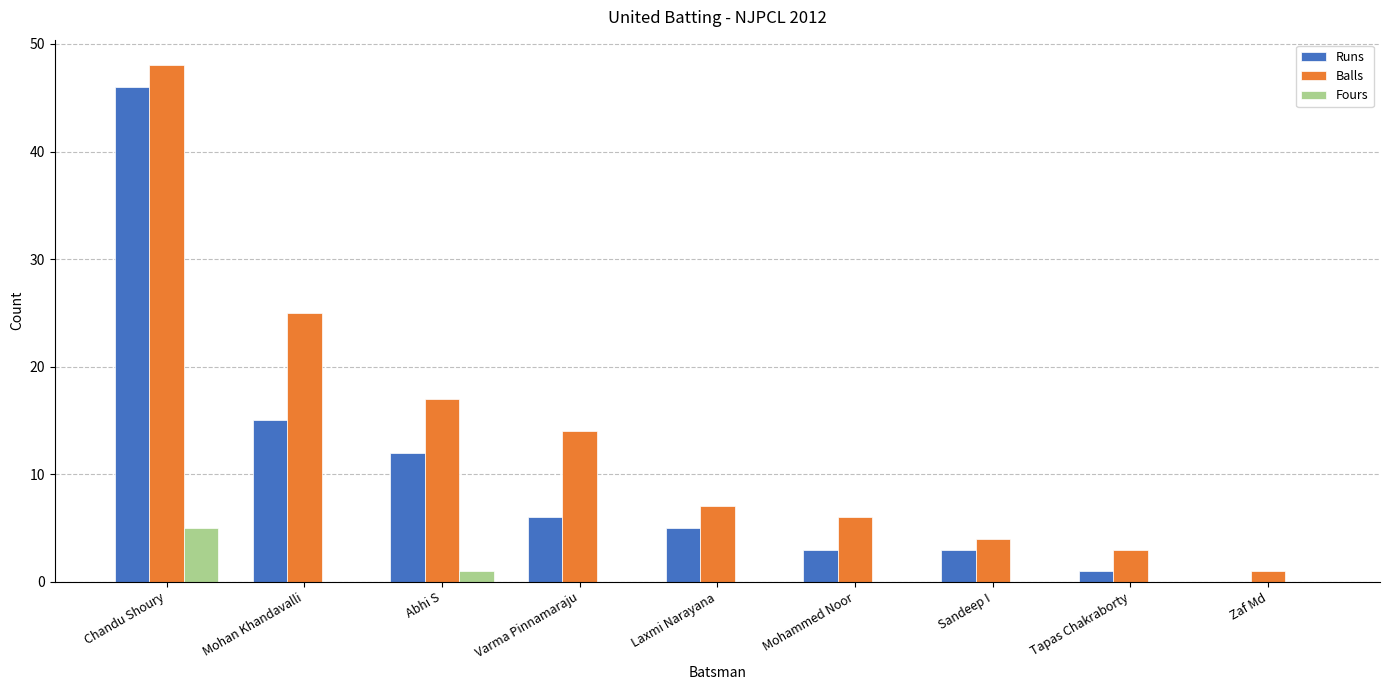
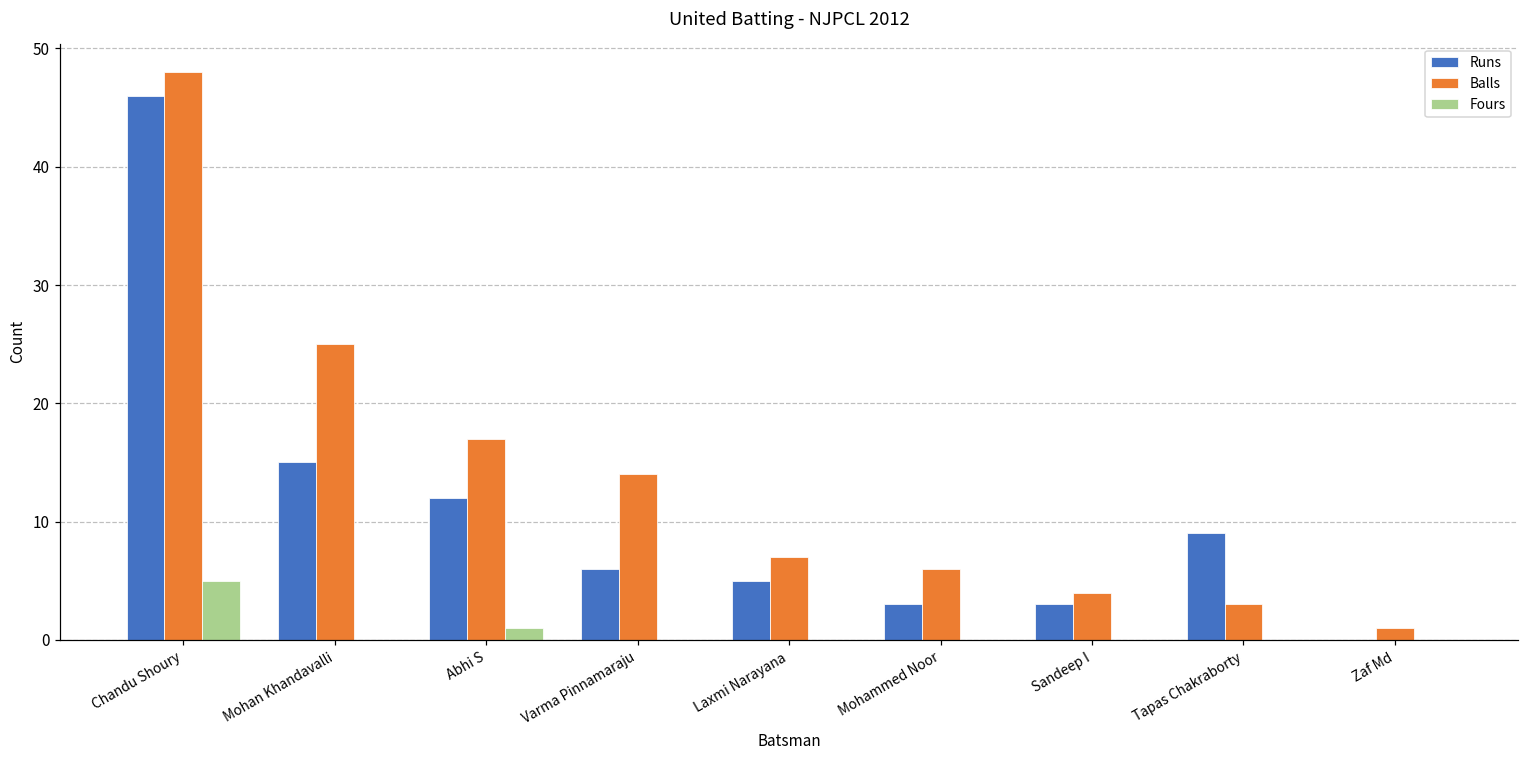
Runs, Tapas Chakraborty: 1 -> 9
